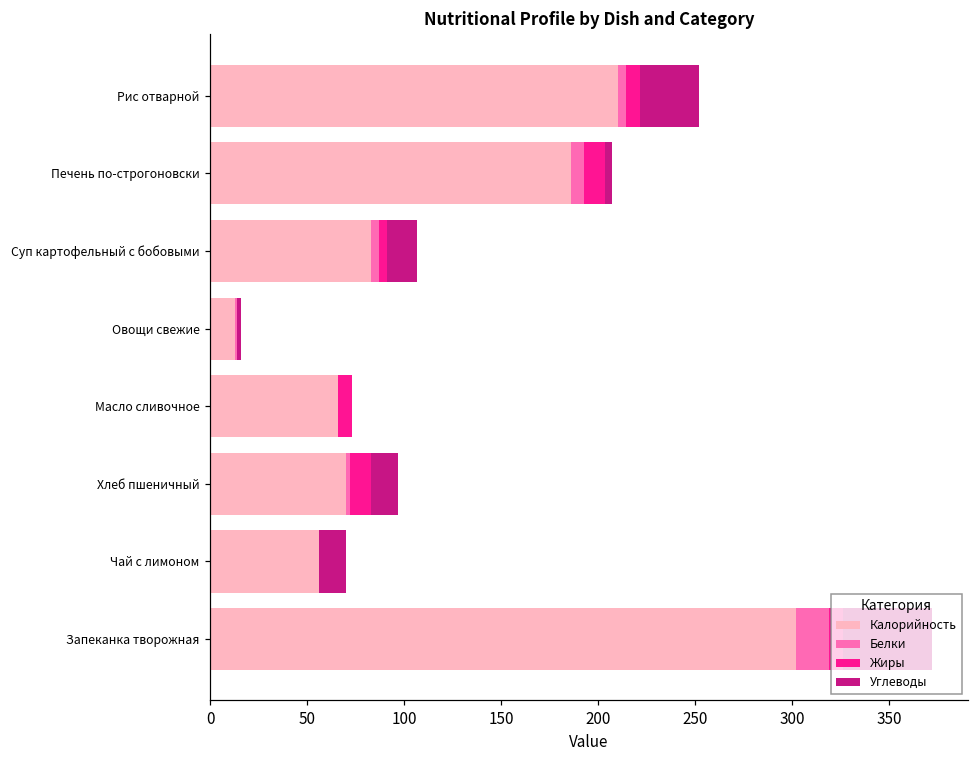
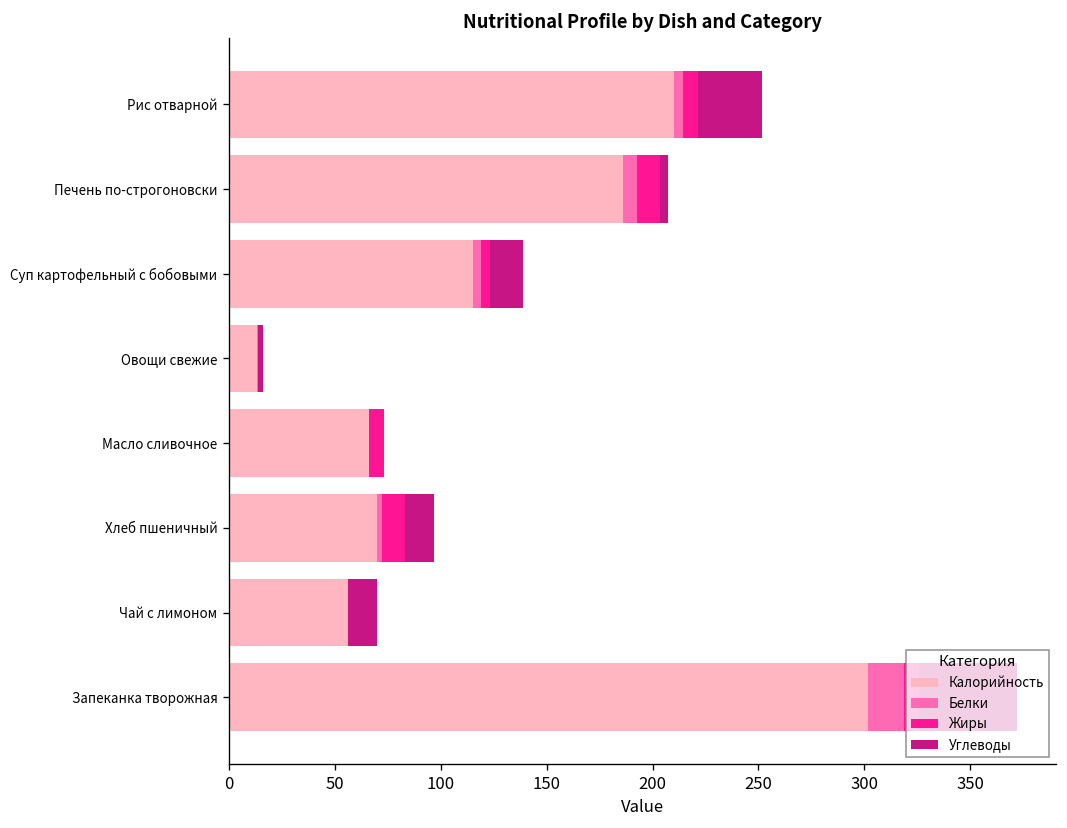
Калорийность, Суп картофельный с бобовыми: 83 -> 115
